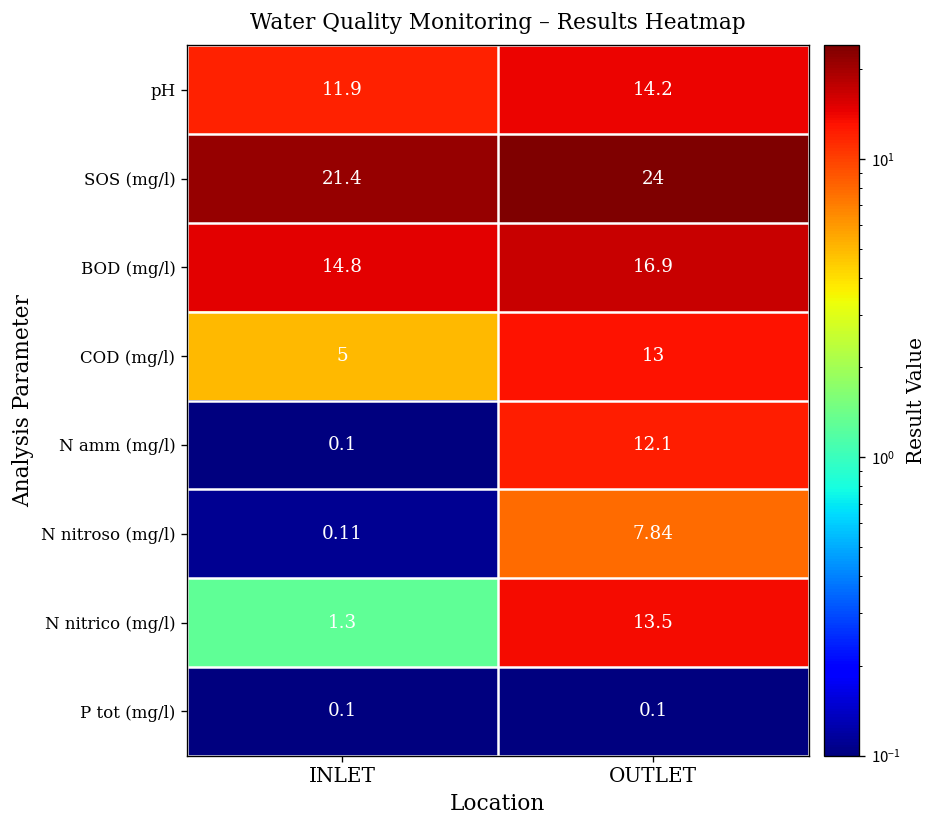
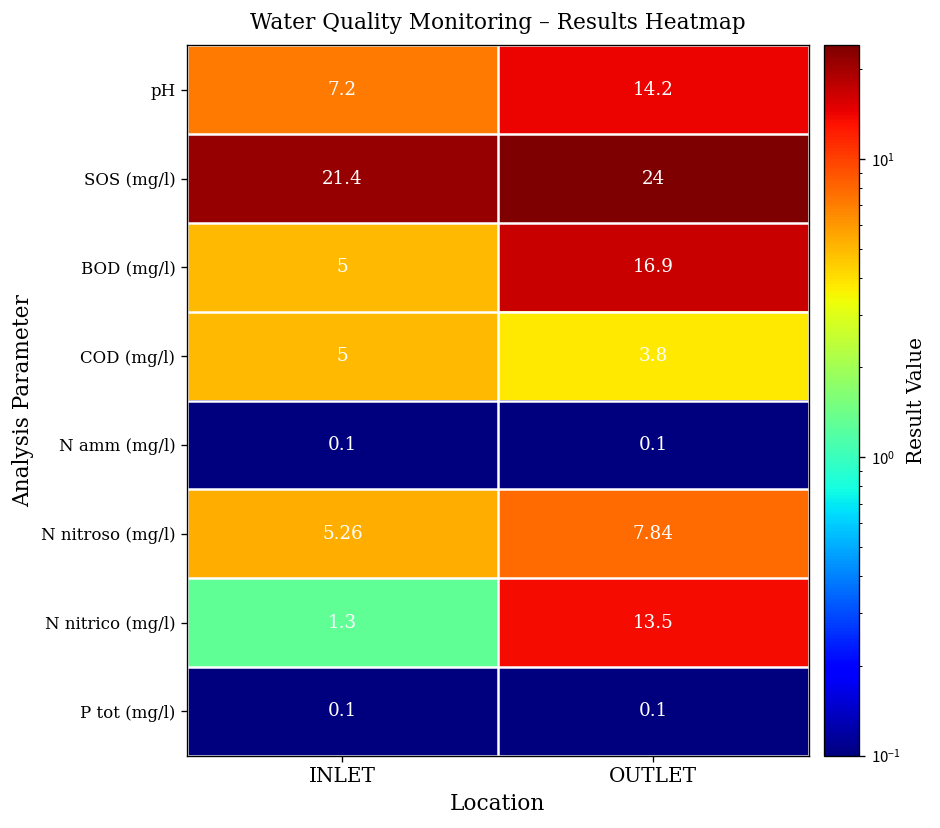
pH, INLET: 11.9 -> 7.2
BOD (mg/l), INLET: 14.8 -> 5
COD (mg/l), OUTLET: 13 -> 3.8
N amm (mg/l), OUTLET: 12.1 -> 0.1
N nitroso (mg/l), INLET: 0.11 -> 5.26
